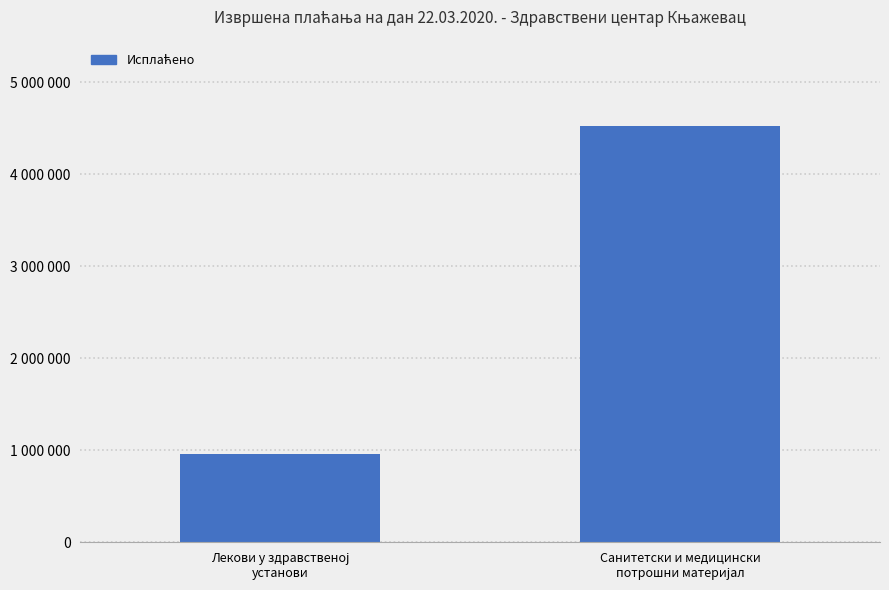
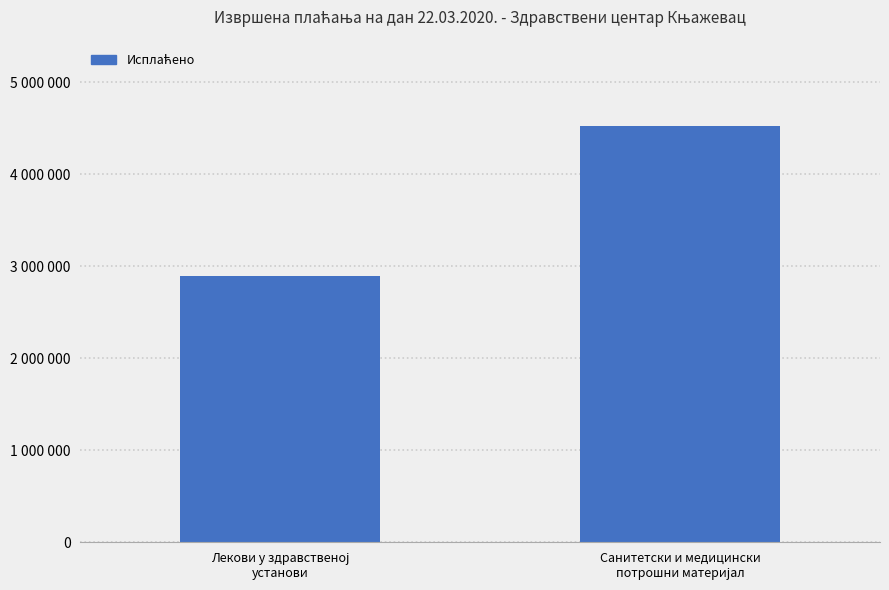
Лекови у здравственој установи: 1000000 -> 2900000
